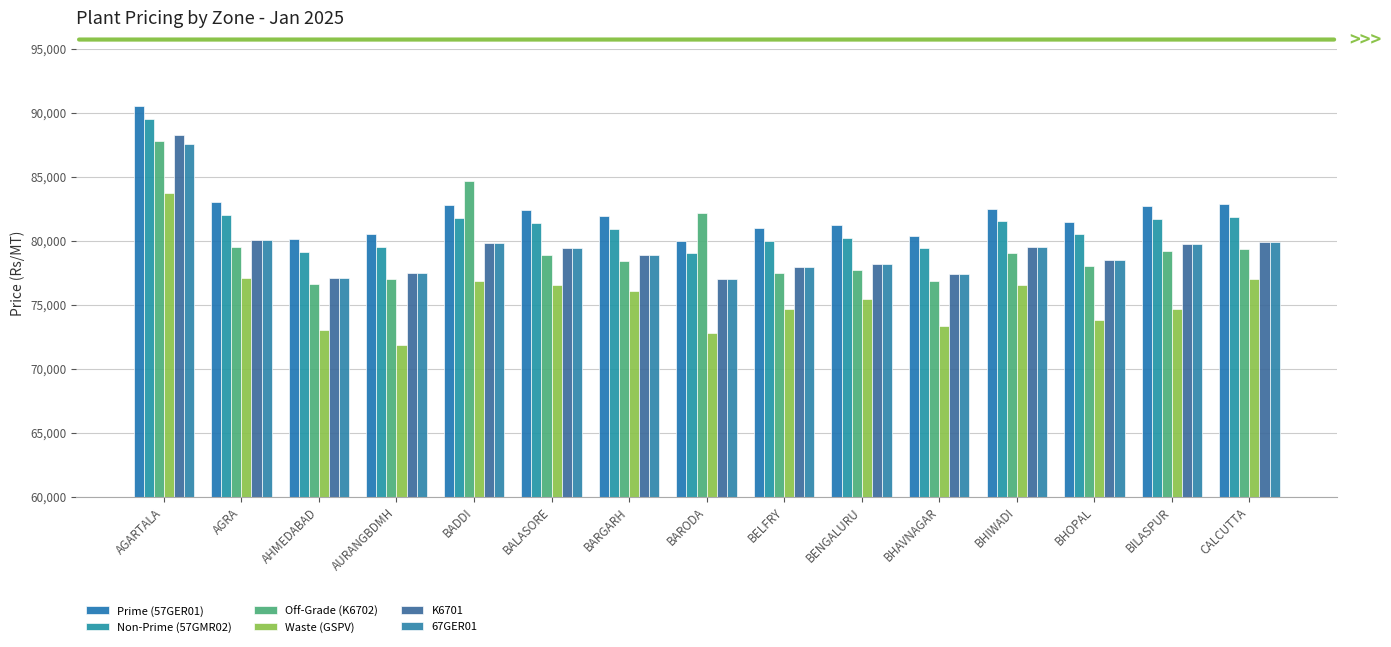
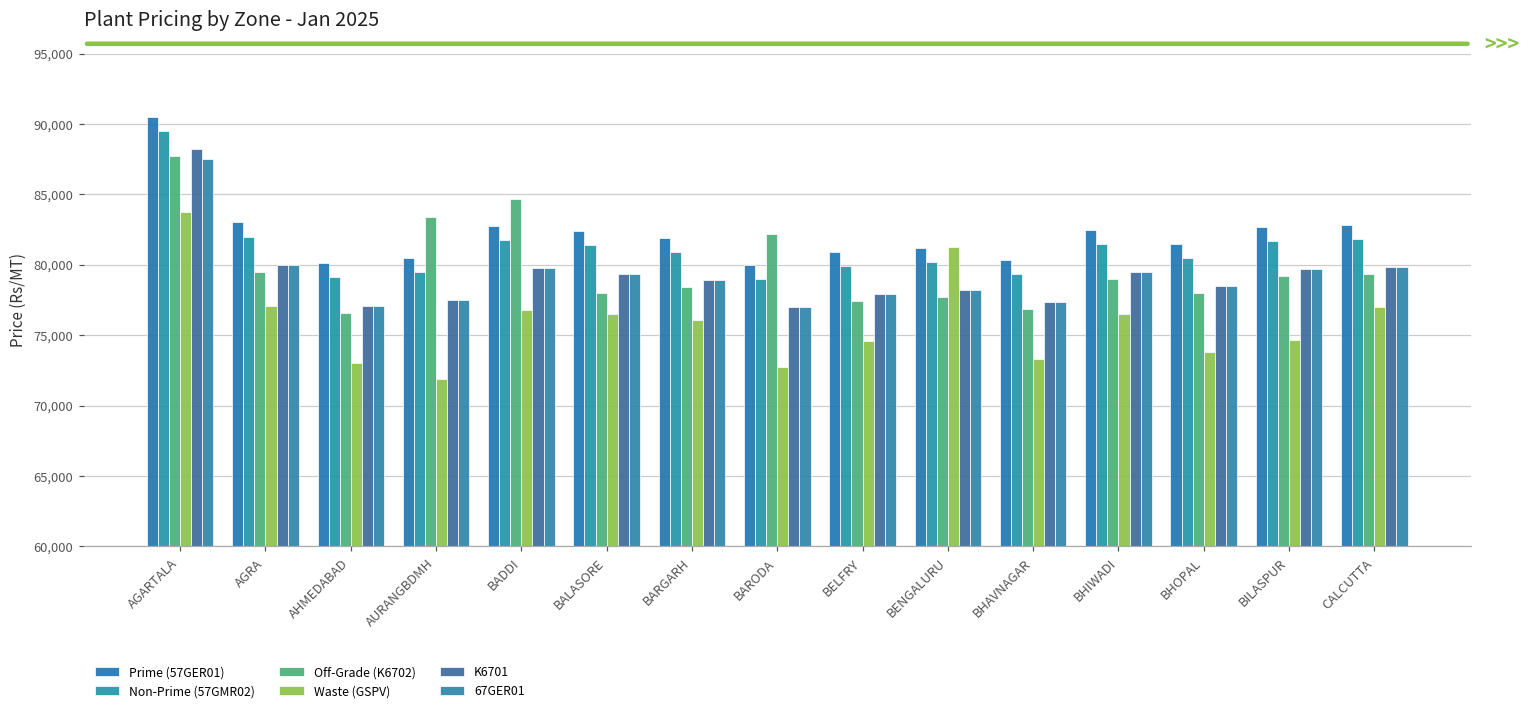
Off-Grade (K6702), AURANGBDMH: 77,000 -> 83,400
Off-Grade (K6702), BALASORE: 78,900 -> 78,000
Waste (GSPV), BENGALURU: 75,400 -> 81,300
